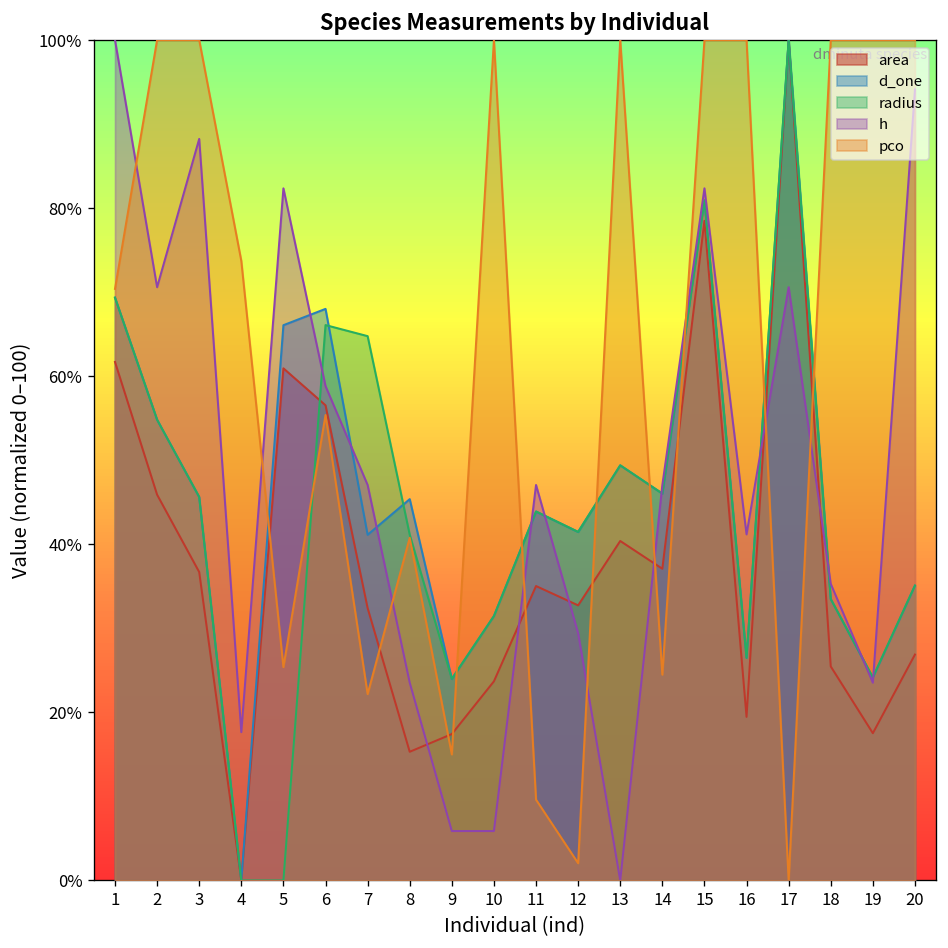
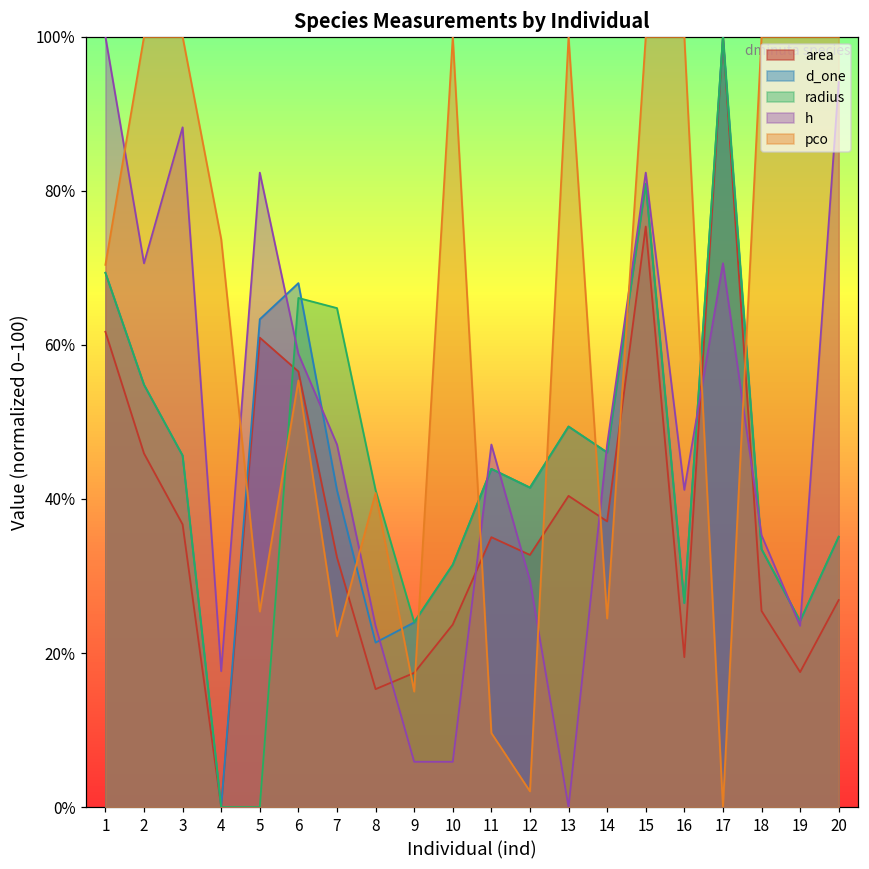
d_one, 5: 66% -> 63%
d_one, 8: 45% -> 21%
area, 15: 78% -> 75%
